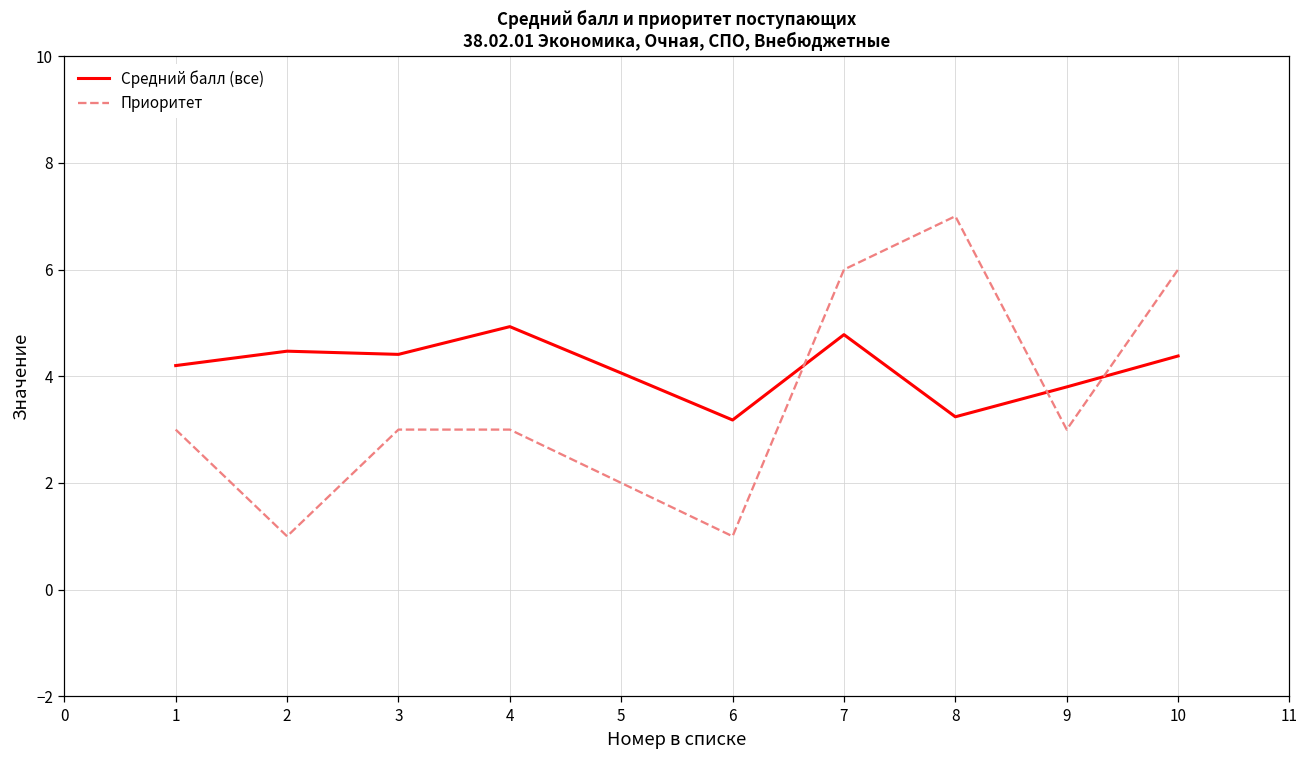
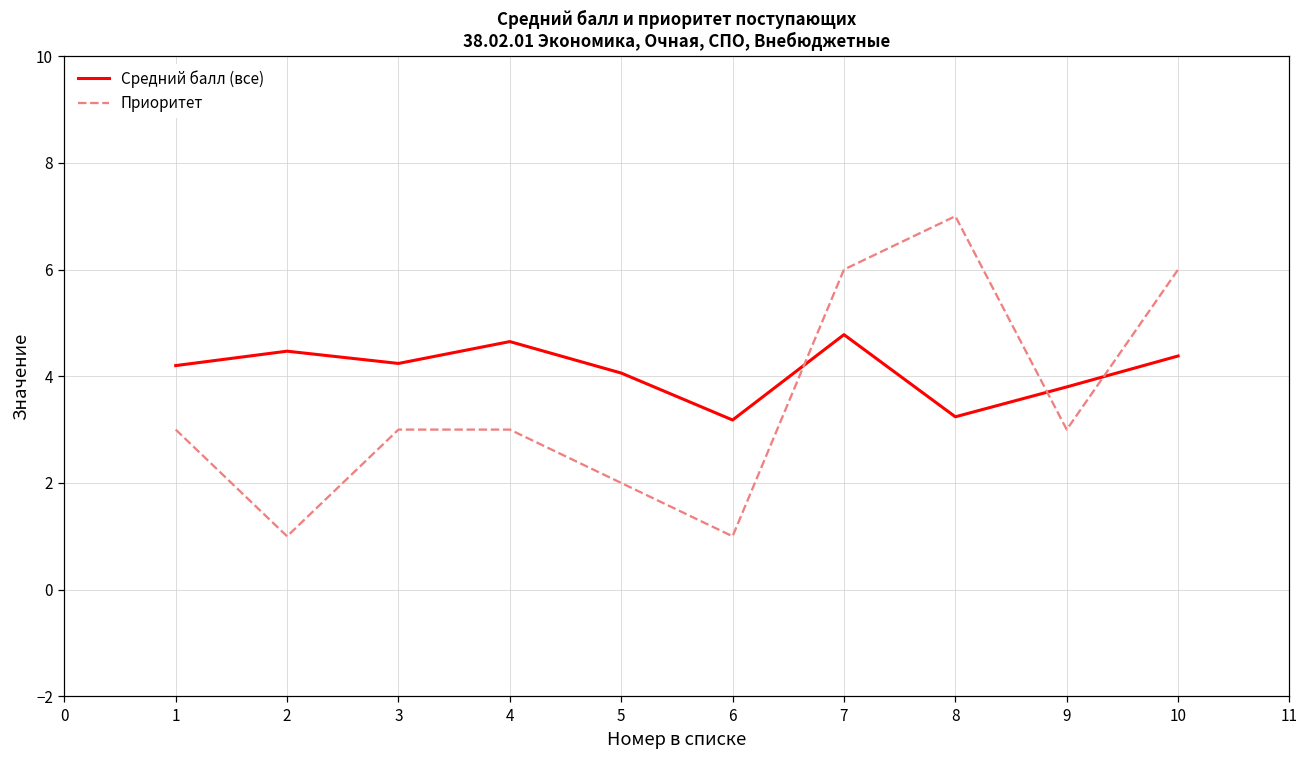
Средний балл (все), 3: 4.4 -> 4.2
Средний балл (все), 4: 4.9 -> 4.7
